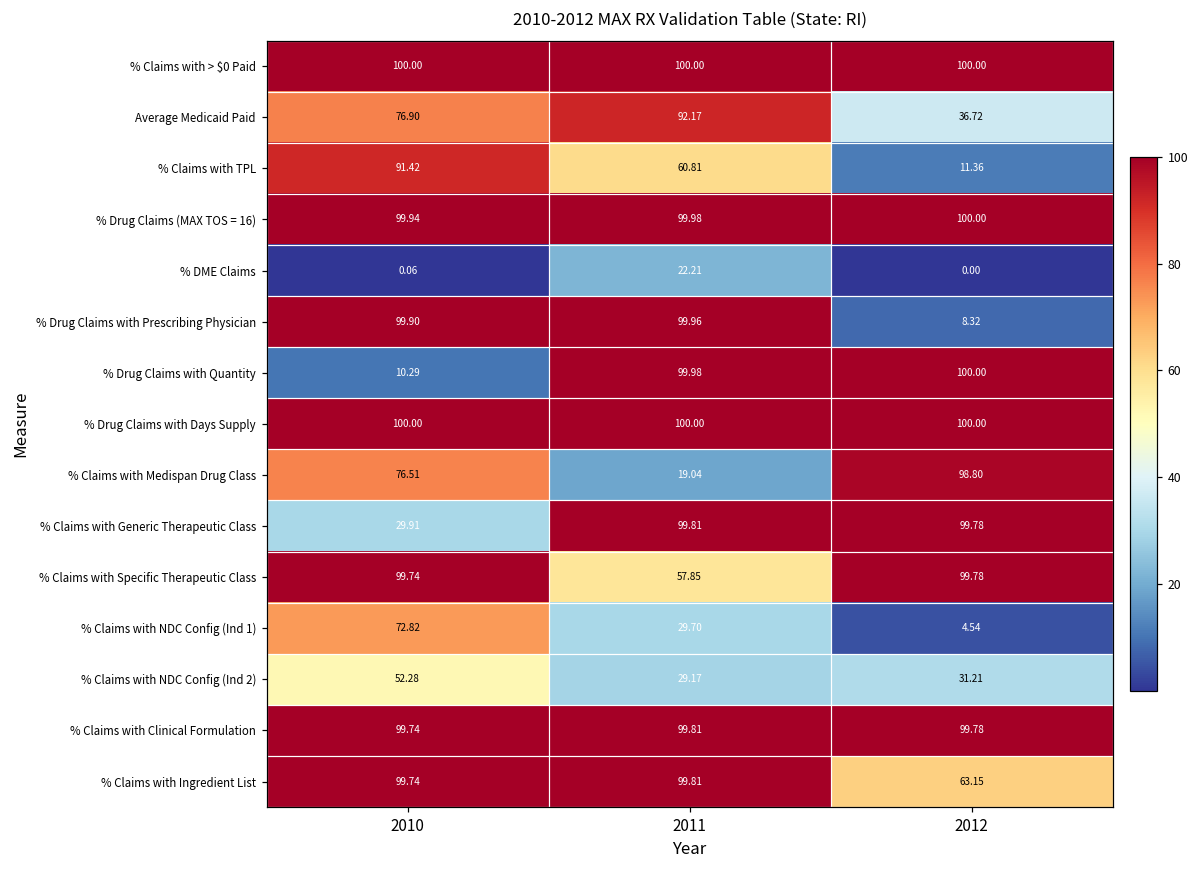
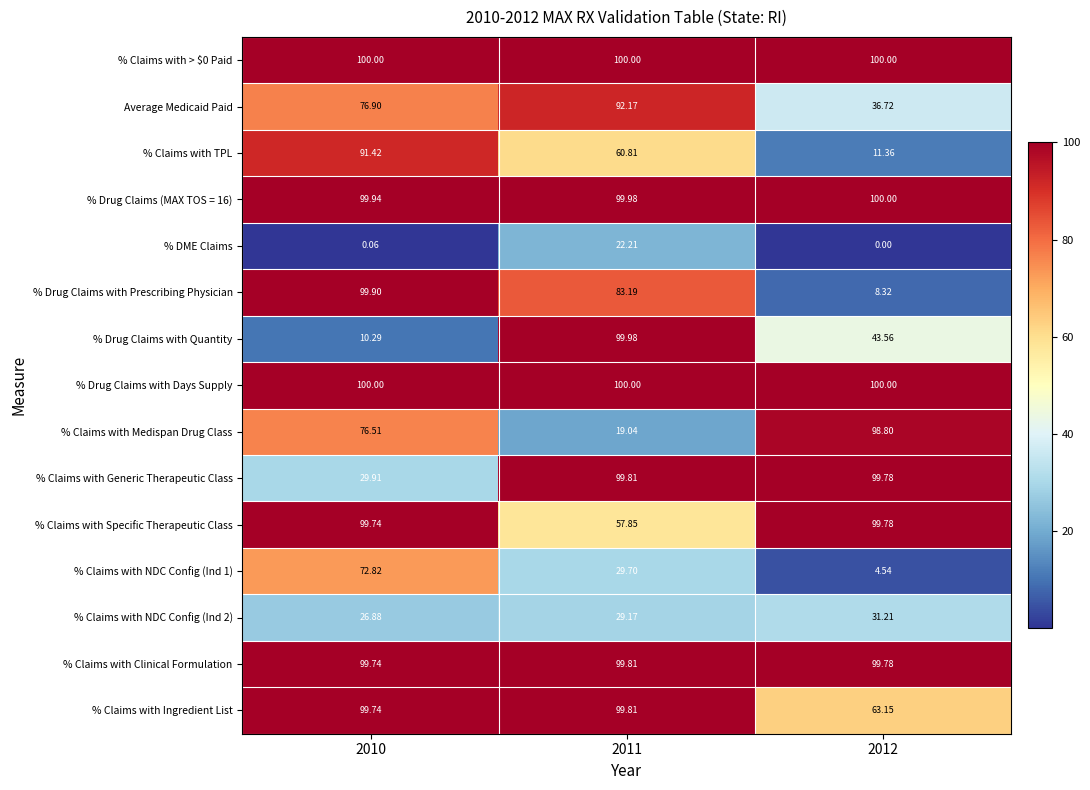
% Drug Claims with Prescribing Physician, 2011: 99.96 -> 83.19
% Drug Claims with Quantity, 2012: 100.00 -> 43.56
% Claims with NDC Config (Ind 2), 2010: 52.28 -> 26.88
